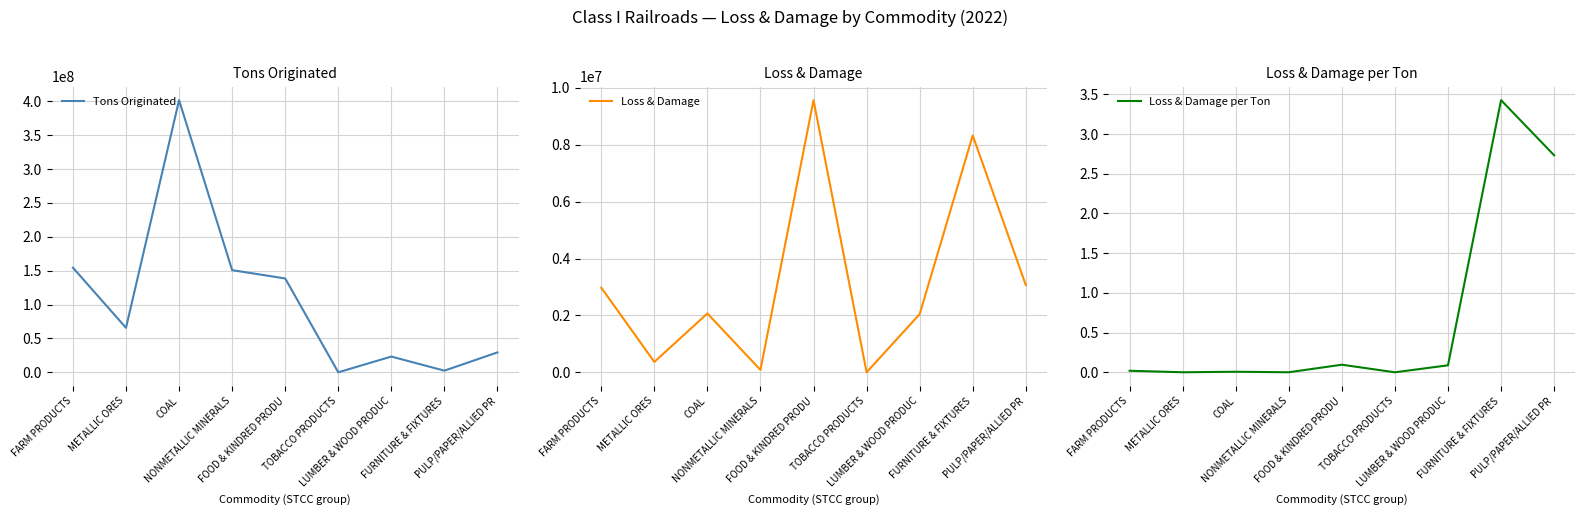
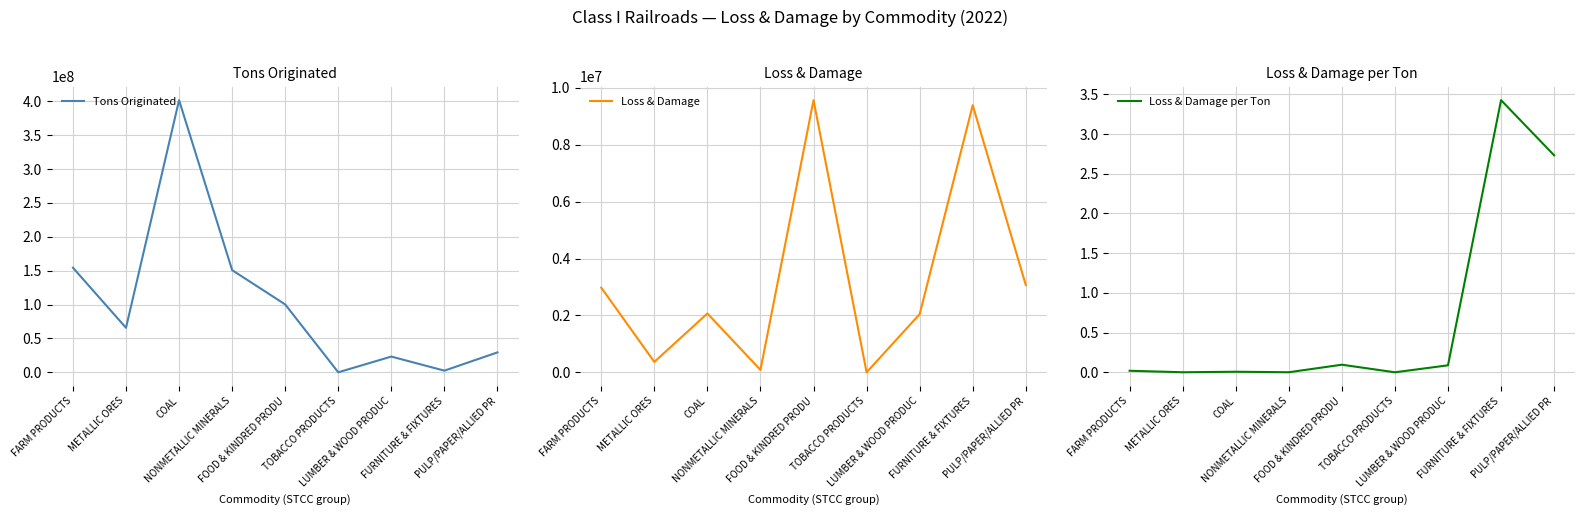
Tons Originated, FOOD & KINDRED PRODU: 140000000 -> 100000000
Loss & Damage, FURNITURE & FIXTURES: 8300000 -> 9400000
